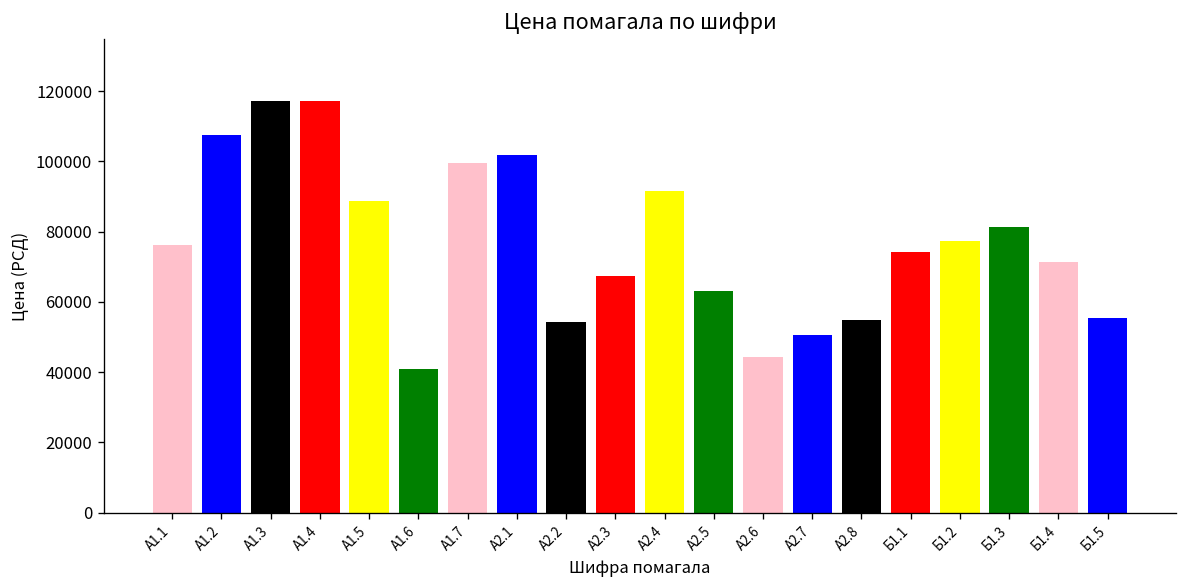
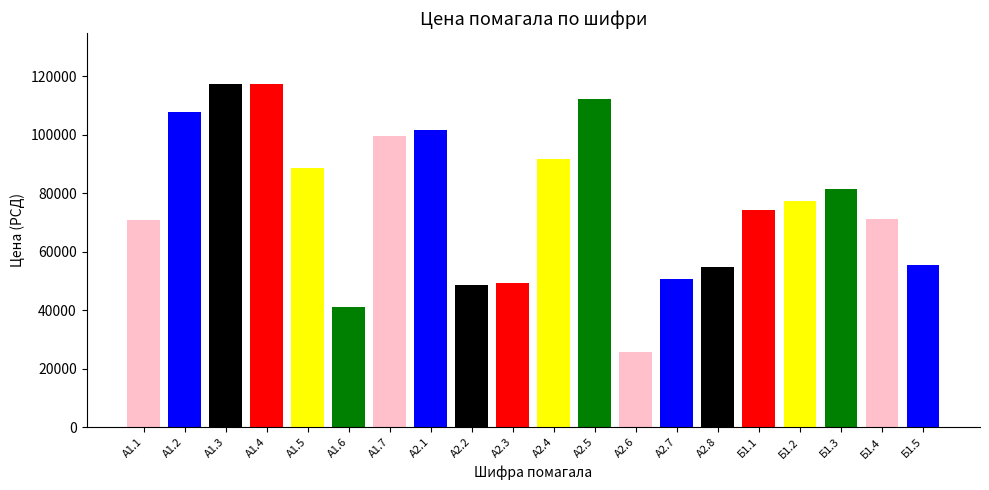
А1.1: 76000 -> 71000
А2.2: 54000 -> 49000
А2.3: 67000 -> 49000
А2.5: 63000 -> 112000
А2.6: 44000 -> 26000
